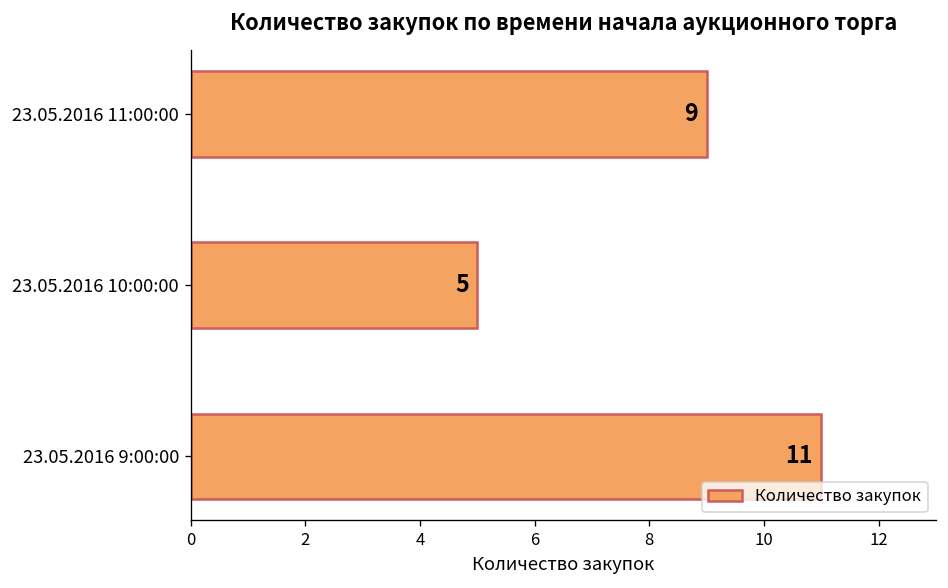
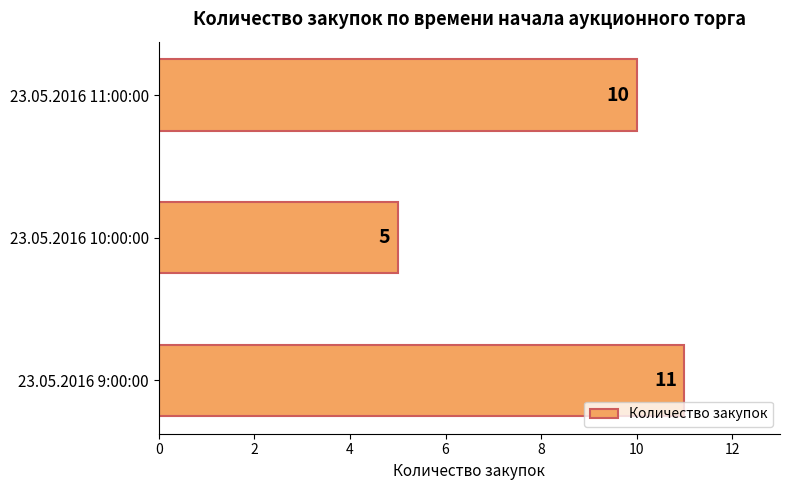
23.05.2016 11:00:00: 9 -> 10
